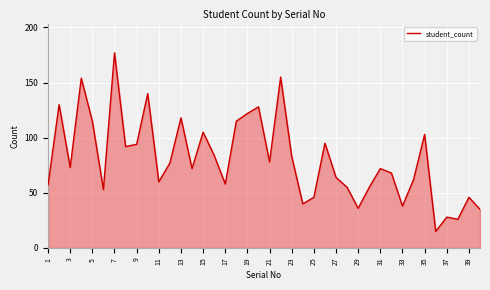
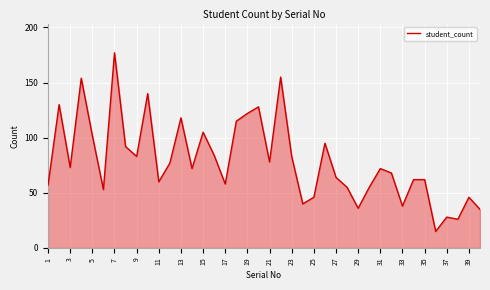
5: 115 -> 102
9: 94 -> 83
35: 103 -> 62
